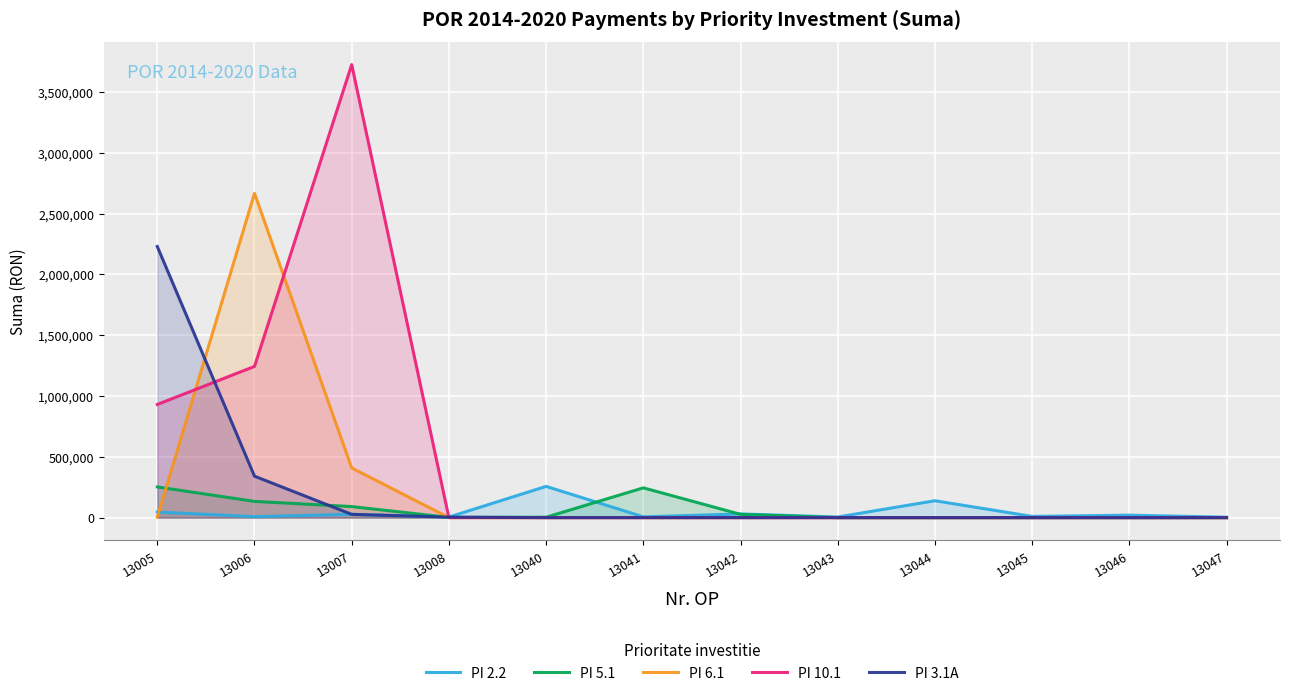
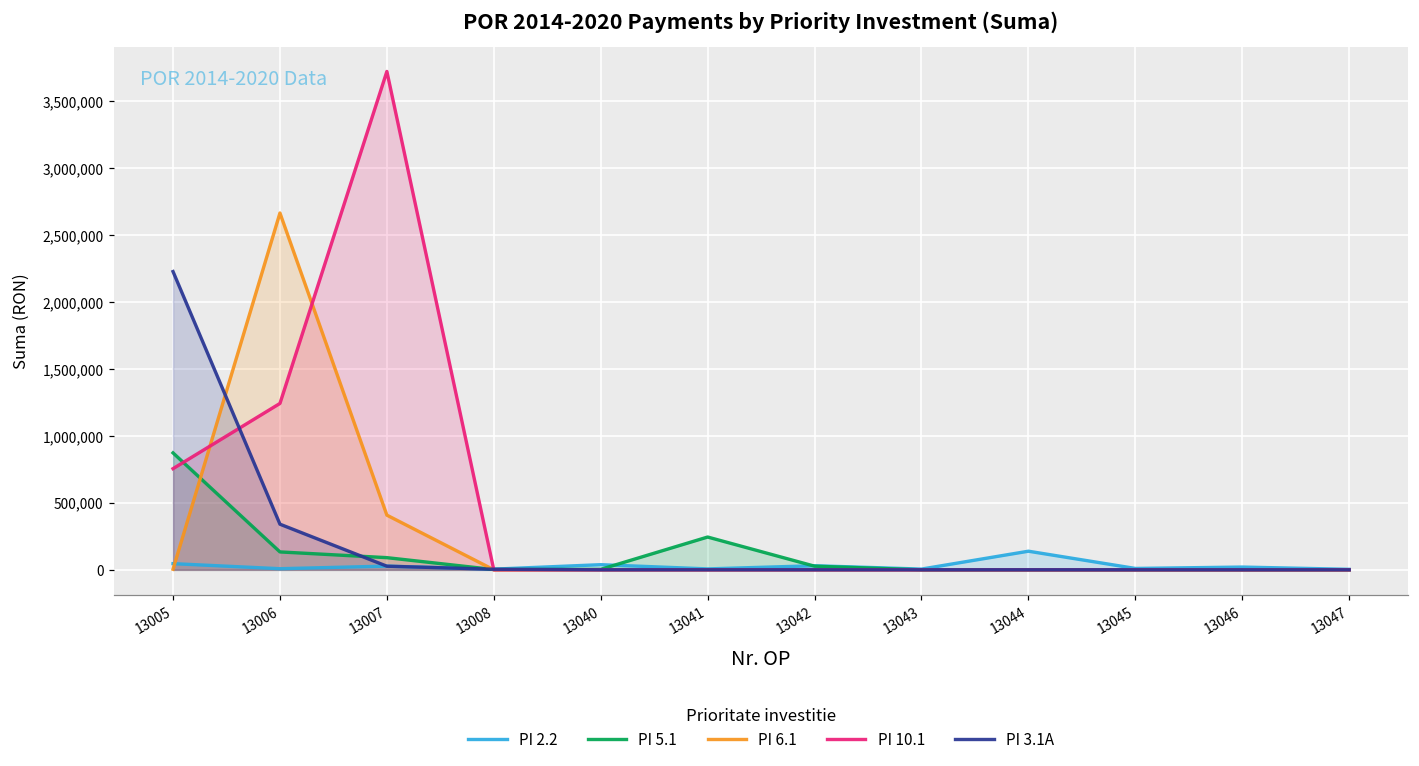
PI 5.1, 13005: 250,000 -> 870,000
PI 10.1, 13005: 930,000 -> 760,000
PI 2.2, 13040: 260,000 -> 40,000
